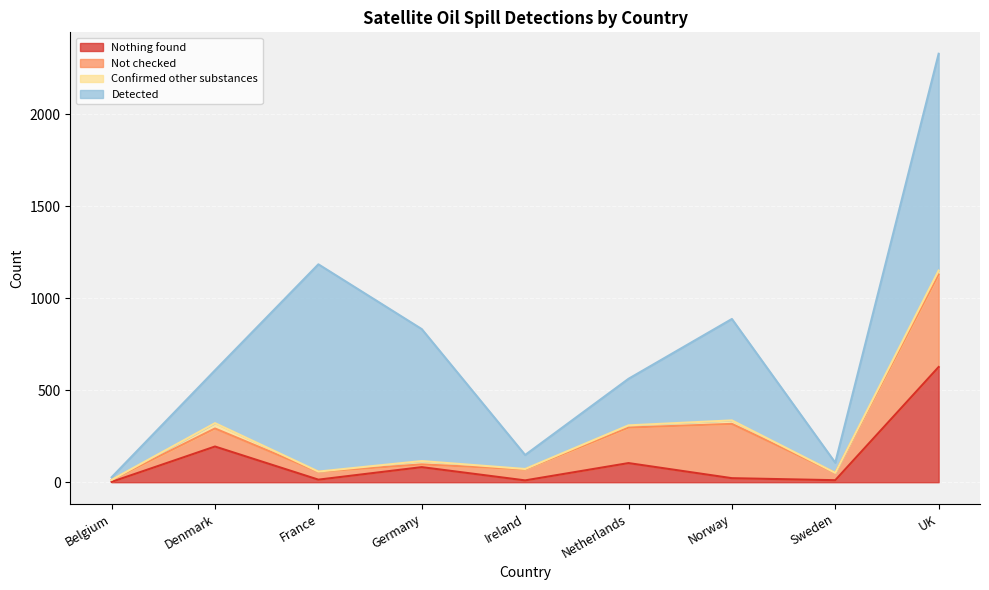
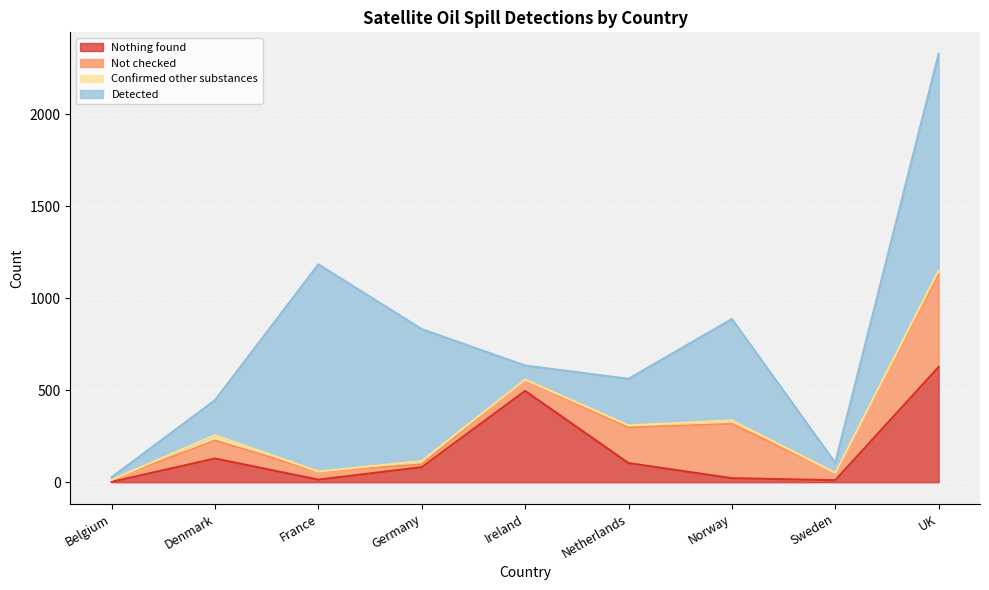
Nothing found, Denmark: 190 -> 130
Detected, Denmark: 290 -> 190
Nothing found, Ireland: 10 -> 500
